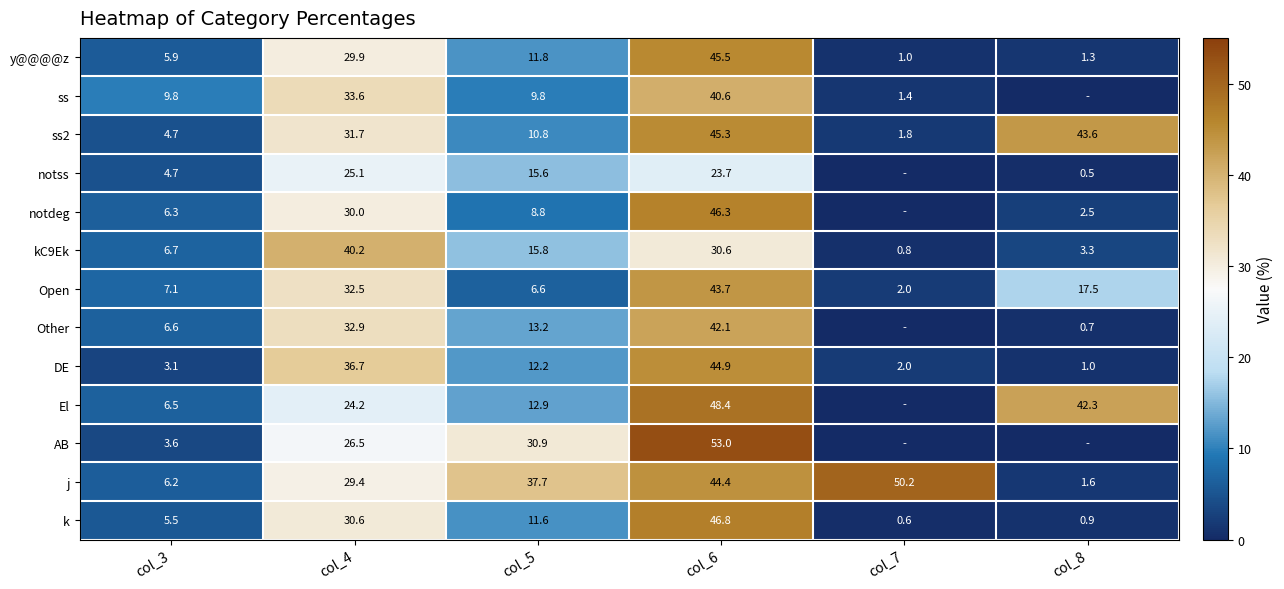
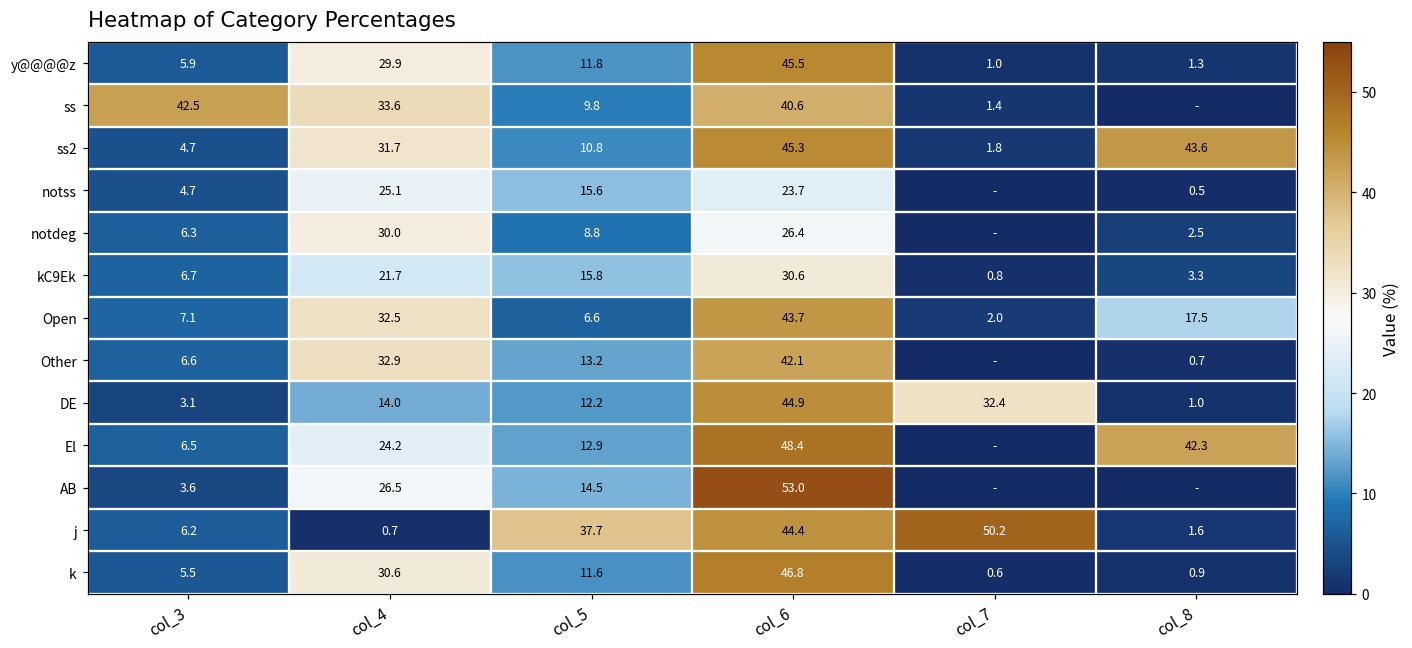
ss, col_3: 9.8 -> 42.5
notdeg, col_6: 46.3 -> 26.4
kC9Ek, col_4: 40.2 -> 21.7
DE, col_4: 36.7 -> 14.0
DE, col_7: 2.0 -> 32.4
AB, col_5: 30.9 -> 14.5
j, col_4: 29.4 -> 0.7
